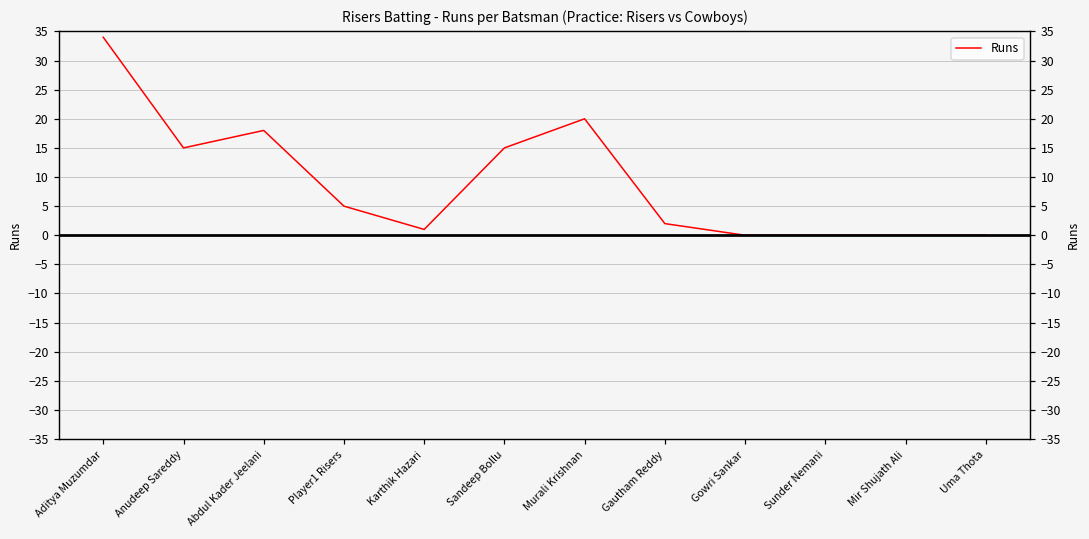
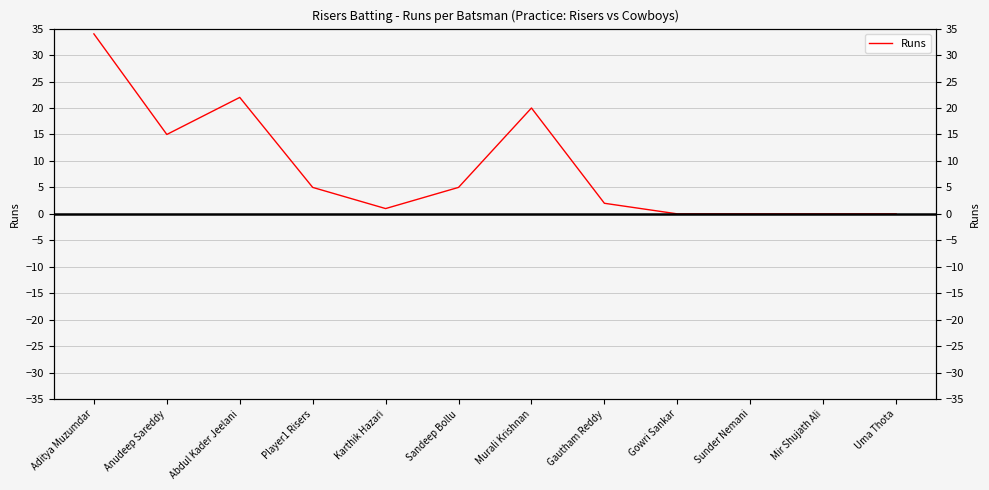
Abdul Kader Jeelani: 18 -> 22
Sandeep Bollu: 15 -> 5
